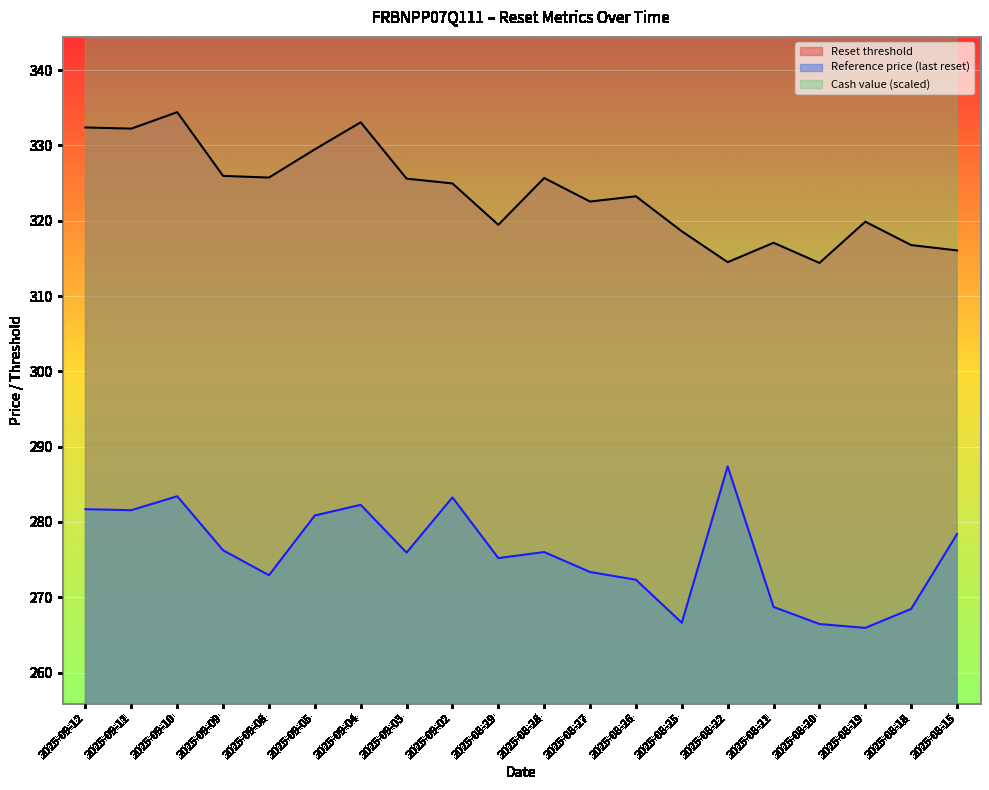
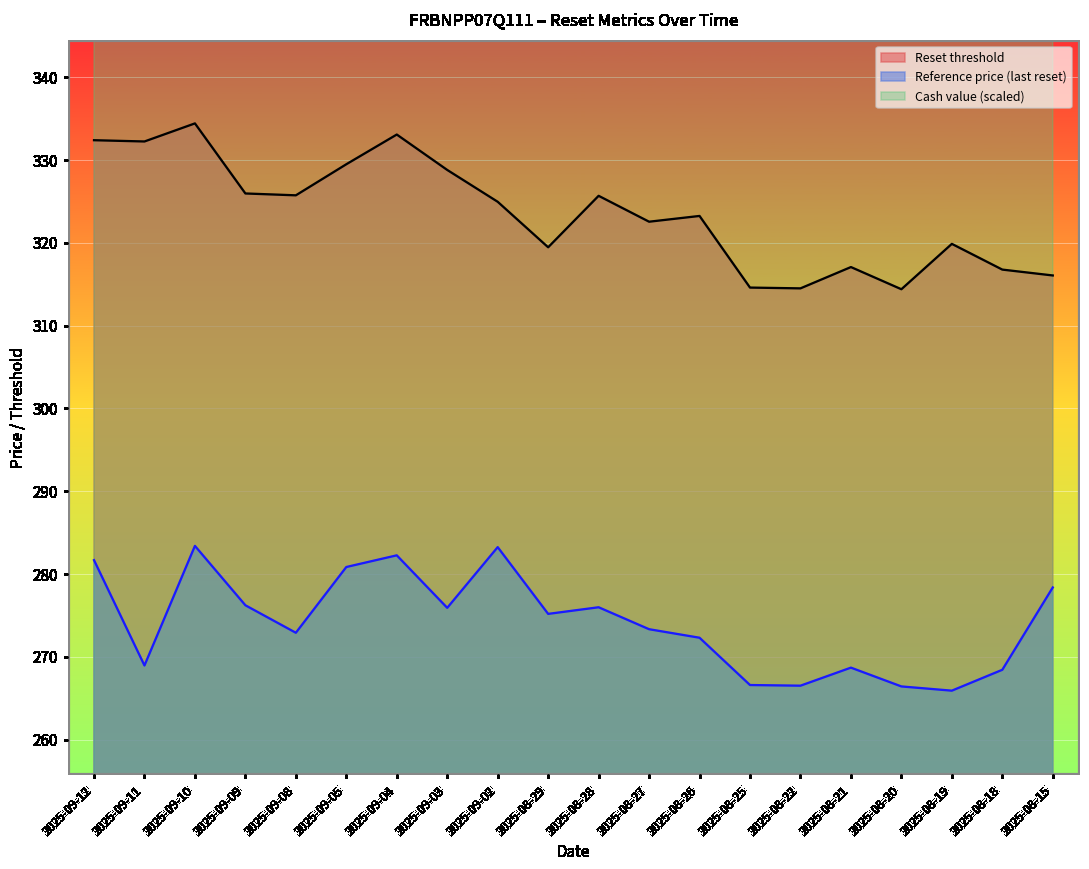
Reference price (last reset), 2025-09-11: 282 -> 269
Reset threshold, 2025-09-03: 326 -> 329
Reset threshold, 2025-08-25: 319 -> 315
Reference price (last reset), 2025-08-22: 287 -> 267
